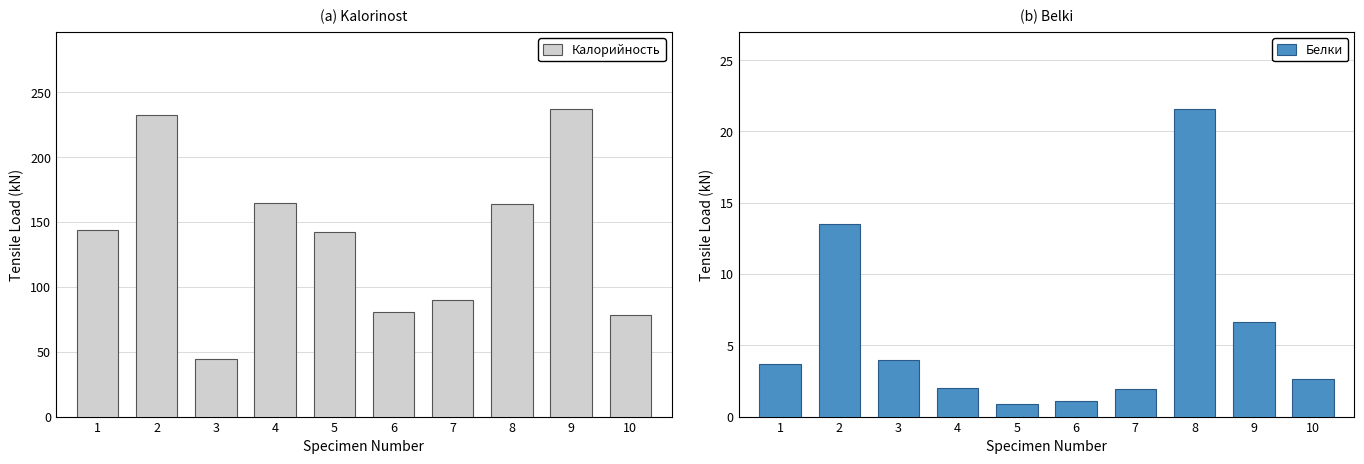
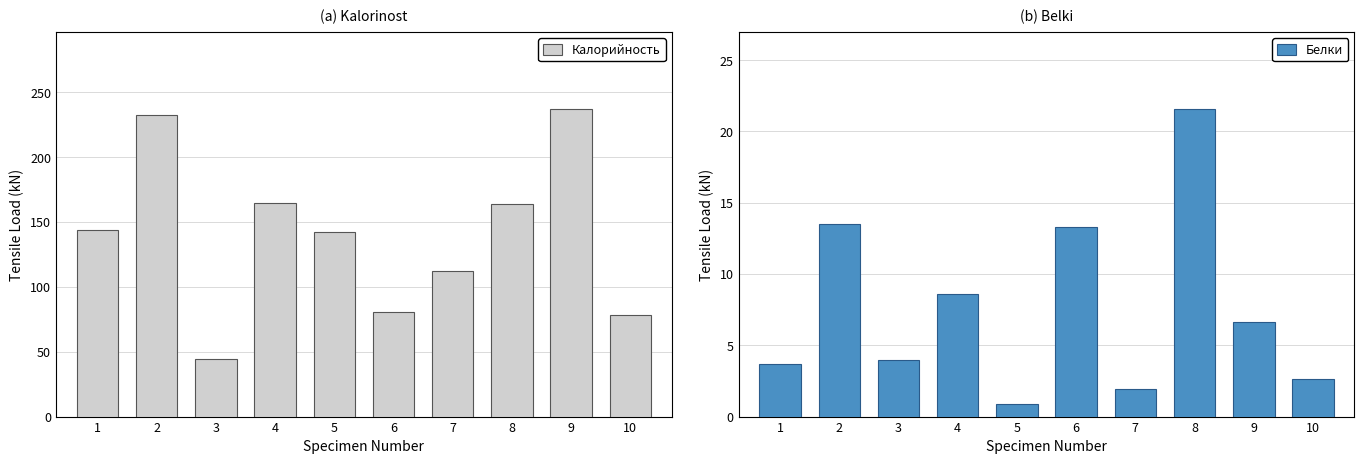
(a) Kalorinost, 7: 90 -> 112
(b) Belki, 4: 2.0 -> 8.6
(b) Belki, 6: 1.1 -> 13.3
